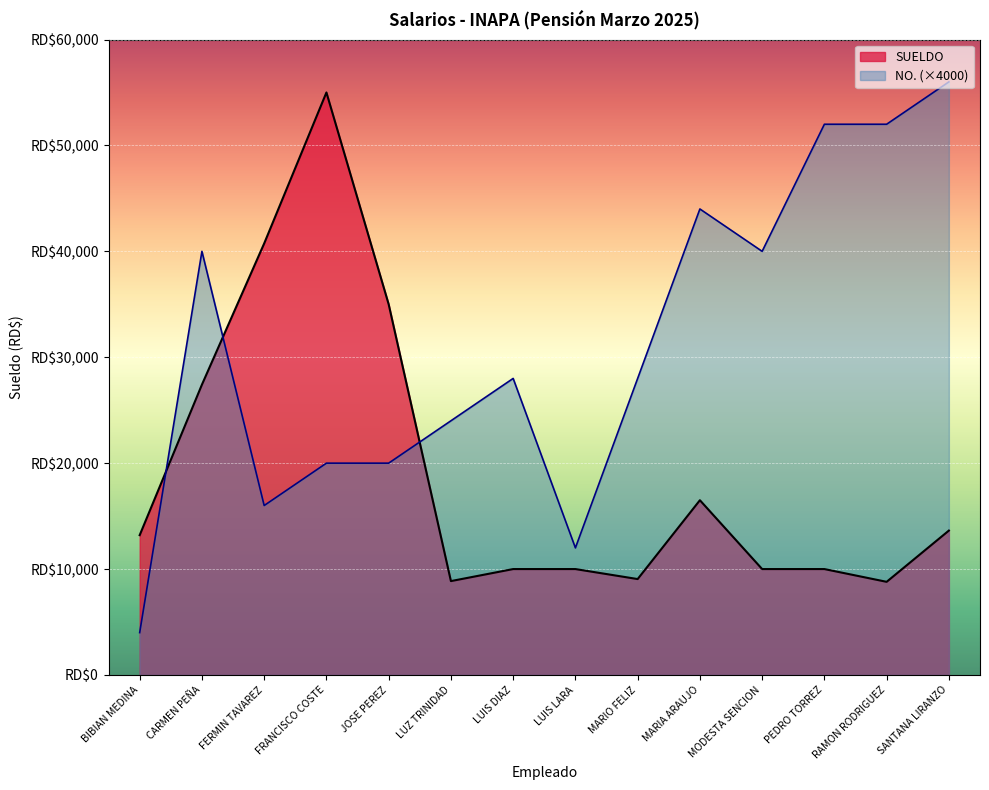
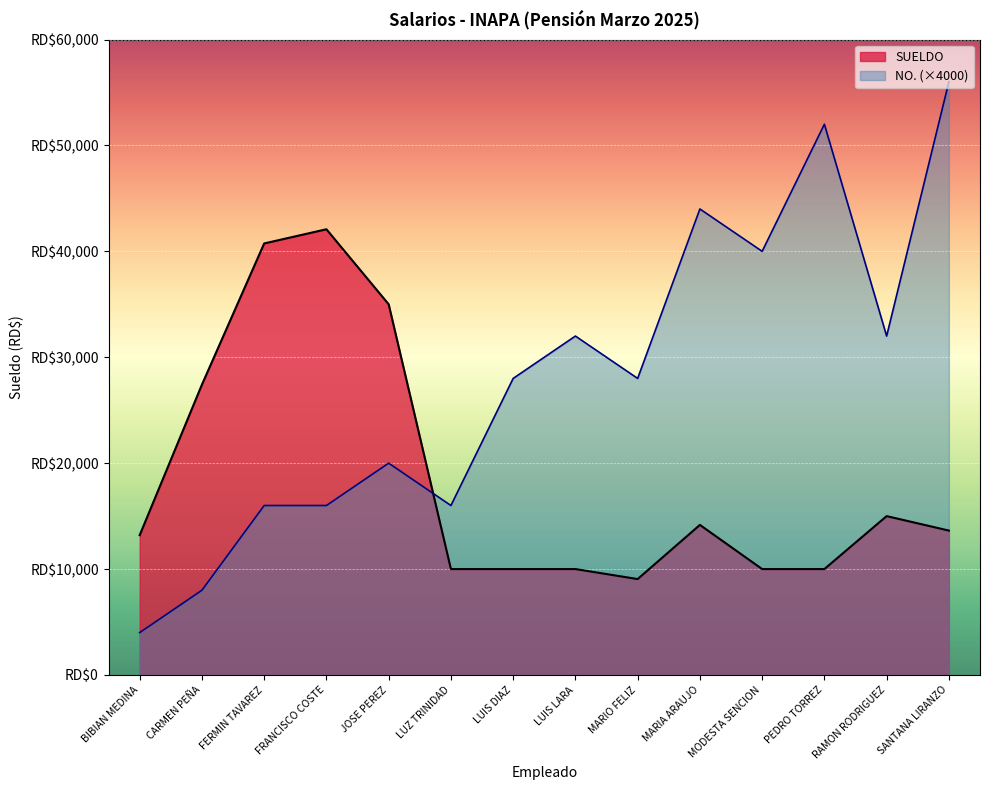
NO. (×4000), CARMEN PEÑA: RD$40,000 -> RD$8,000
SUELDO, FRANCISCO COSTE: RD$55,000 -> RD$42,100
NO. (×4000), FRANCISCO COSTE: RD$20,000 -> RD$16,000
SUELDO, LUZ TRINIDAD: RD$8,900 -> RD$10,000
NO. (×4000), LUZ TRINIDAD: RD$24,000 -> RD$16,000
NO. (×4000), LUIS LARA: RD$12,000 -> RD$32,000
SUELDO, MARIA ARAUJO: RD$16,500 -> RD$14,200
SUELDO, RAMON RODRIGUEZ: RD$8,800 -> RD$15,000
NO. (×4000), RAMON RODRIGUEZ: RD$52,000 -> RD$32,000
